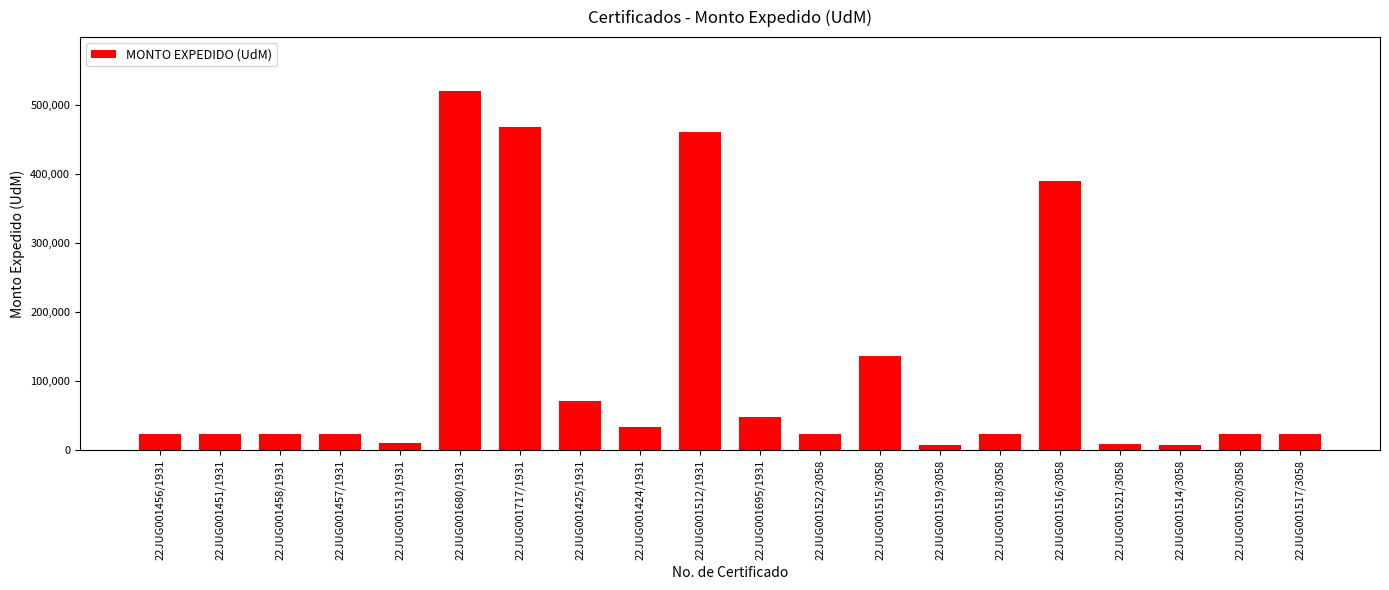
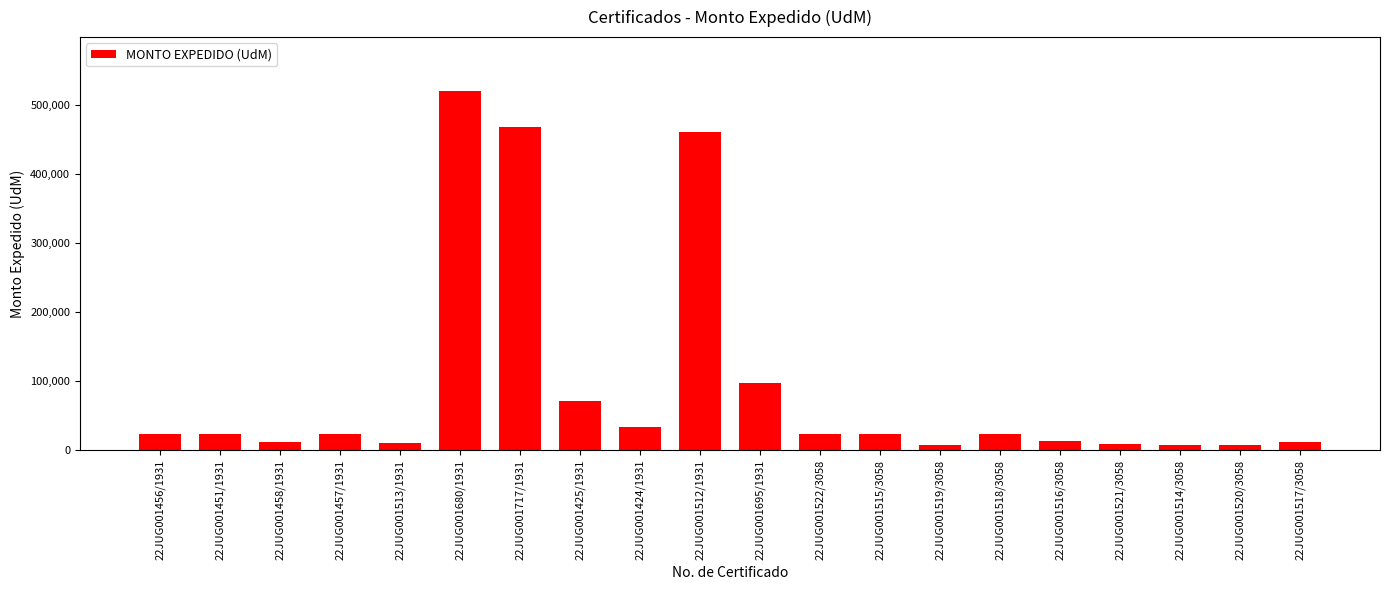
22JUG001458/1931: 20,000 -> 10,000
22JUG001695/1931: 50,000 -> 100,000
22JUG001515/3058: 140,000 -> 20,000
22JUG001516/3058: 390,000 -> 10,000
22JUG001520/3058: 20,000 -> 10,000
22JUG001517/3058: 20,000 -> 10,000
